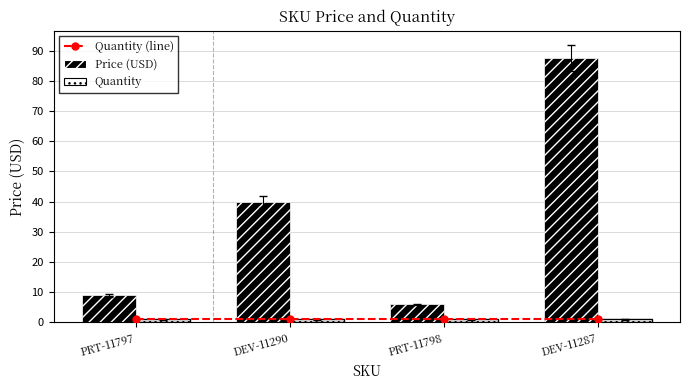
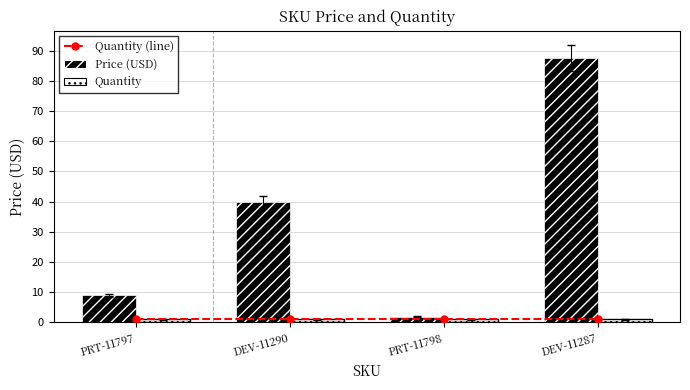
Price (USD), PRT-11798: 6 -> 2
